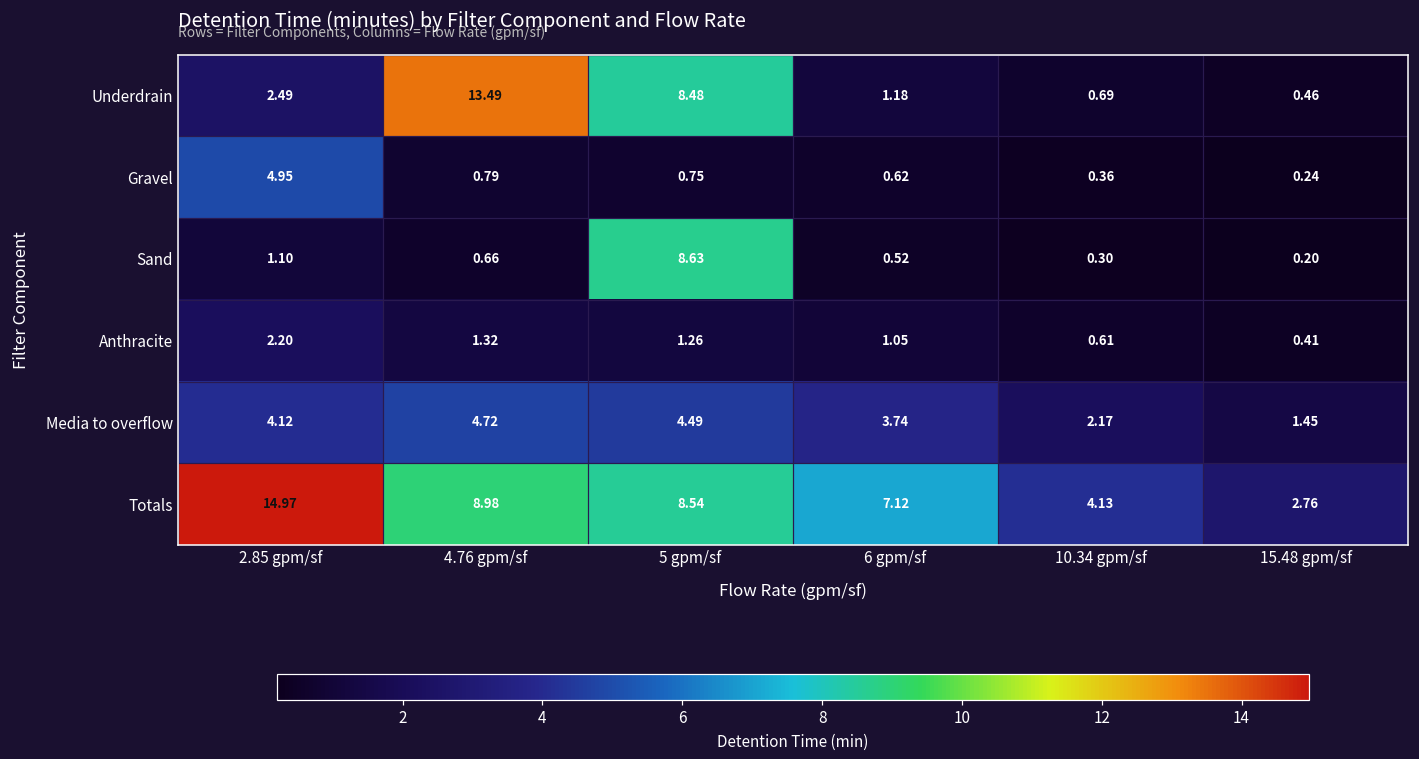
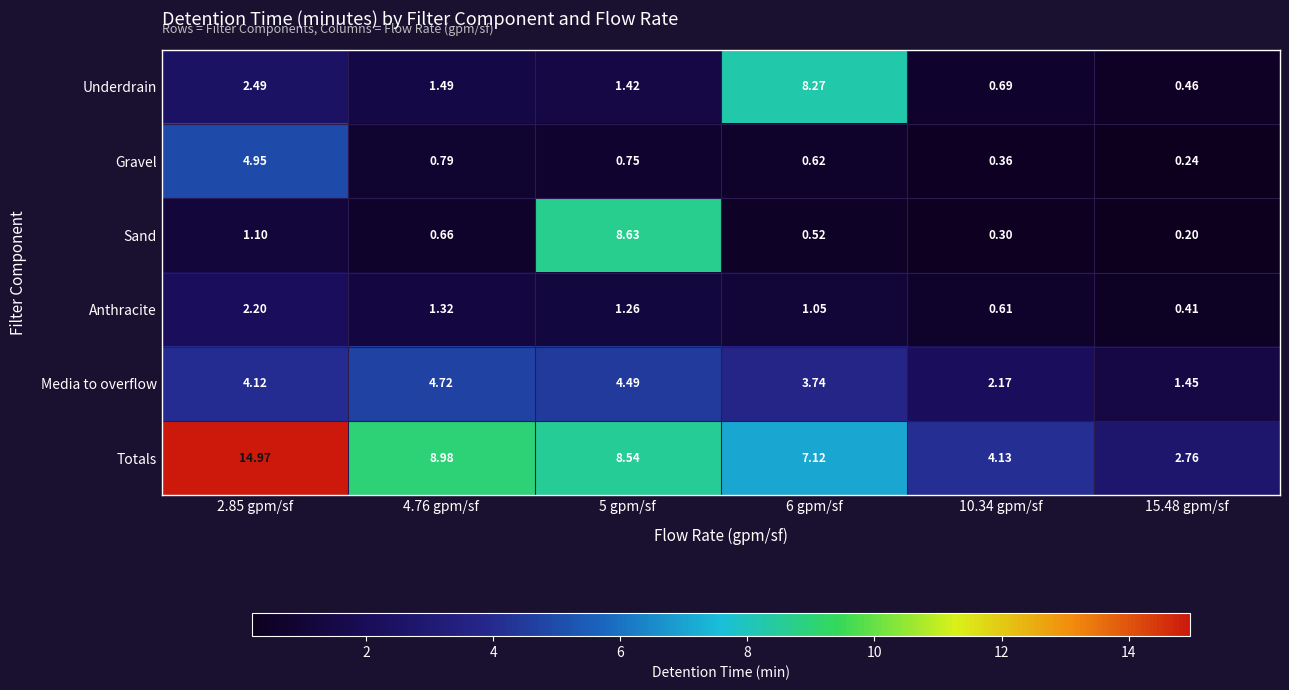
Underdrain, 4.76 gpm/sf: 13.49 -> 1.49
Underdrain, 5 gpm/sf: 8.48 -> 1.42
Underdrain, 6 gpm/sf: 1.18 -> 8.27
